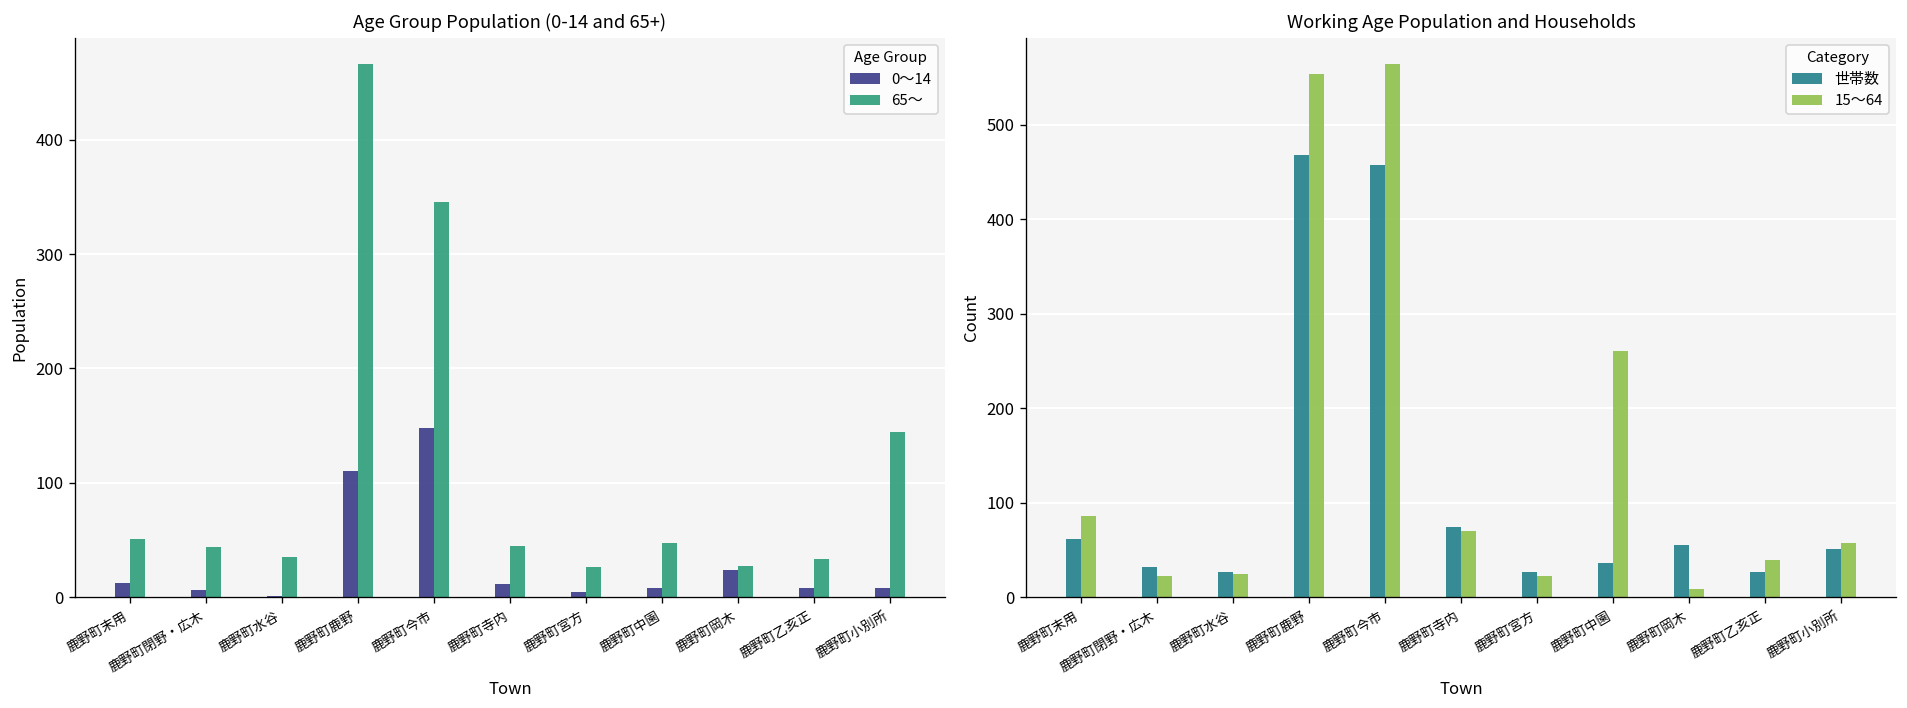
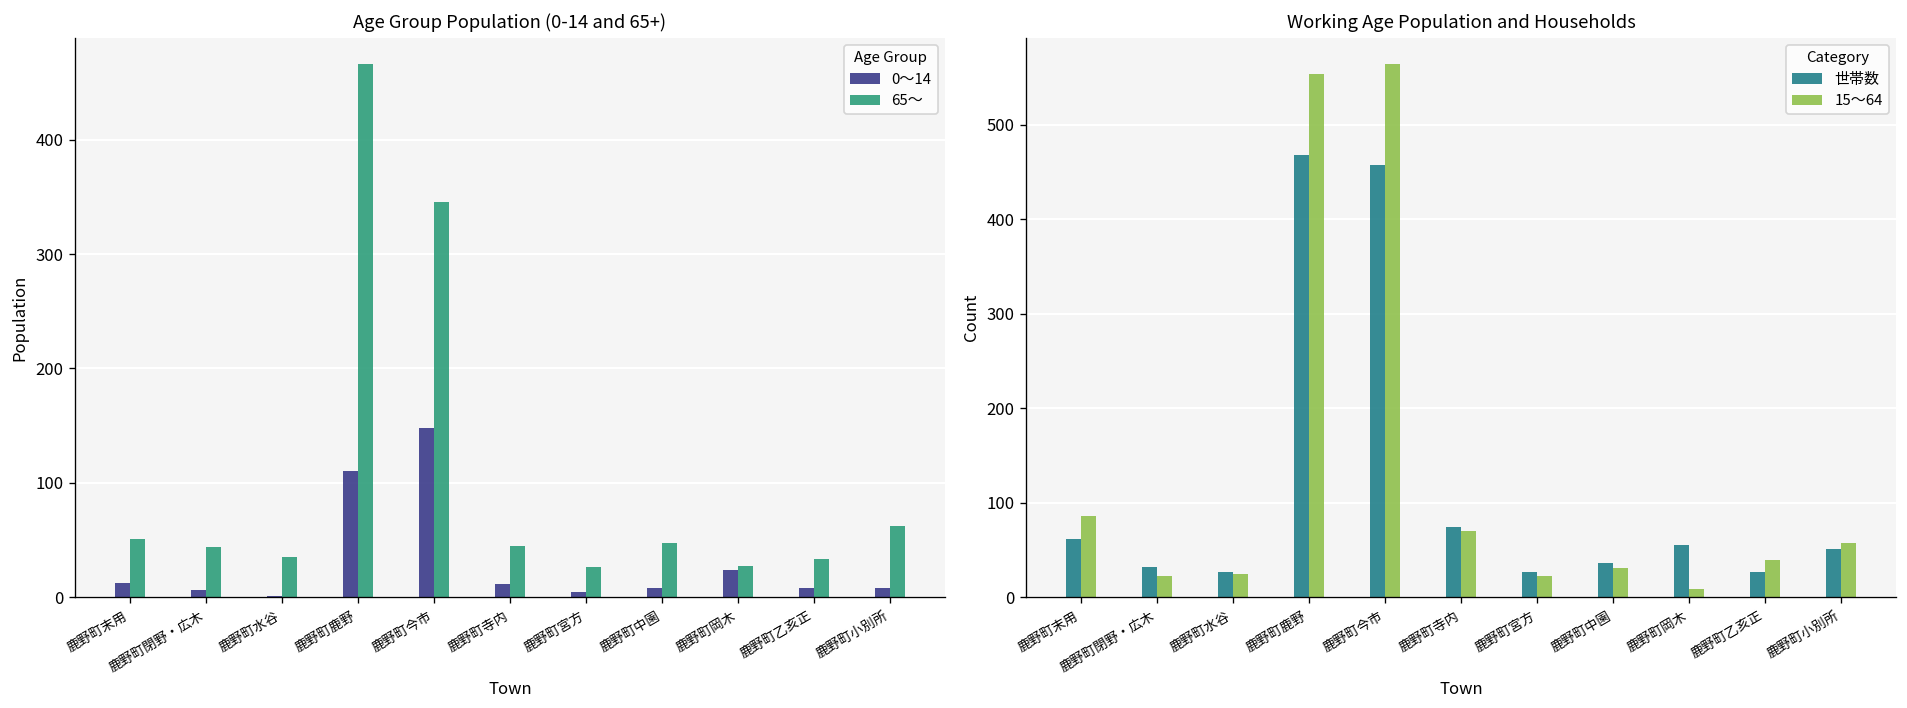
Age Group Population (0-14 and 65+), 65～, 鹿野町小別所: 140 -> 60
Working Age Population and Households, 15～64, 鹿野町中園: 260 -> 30
